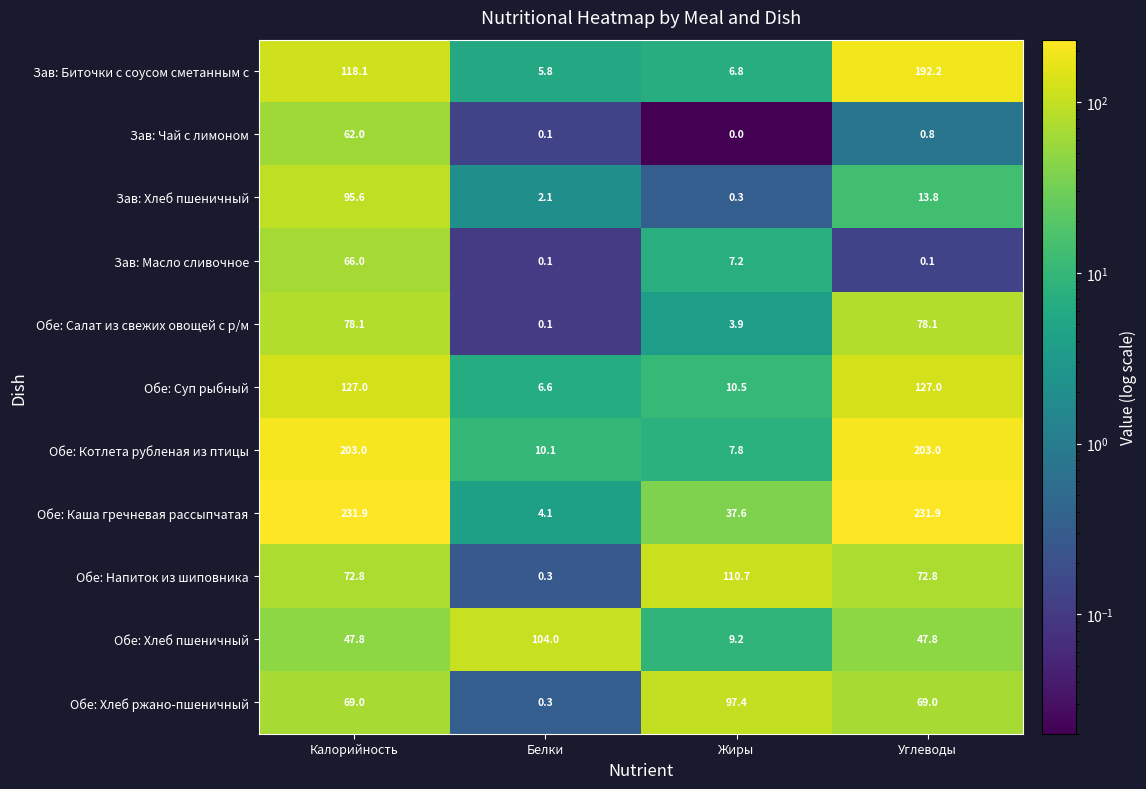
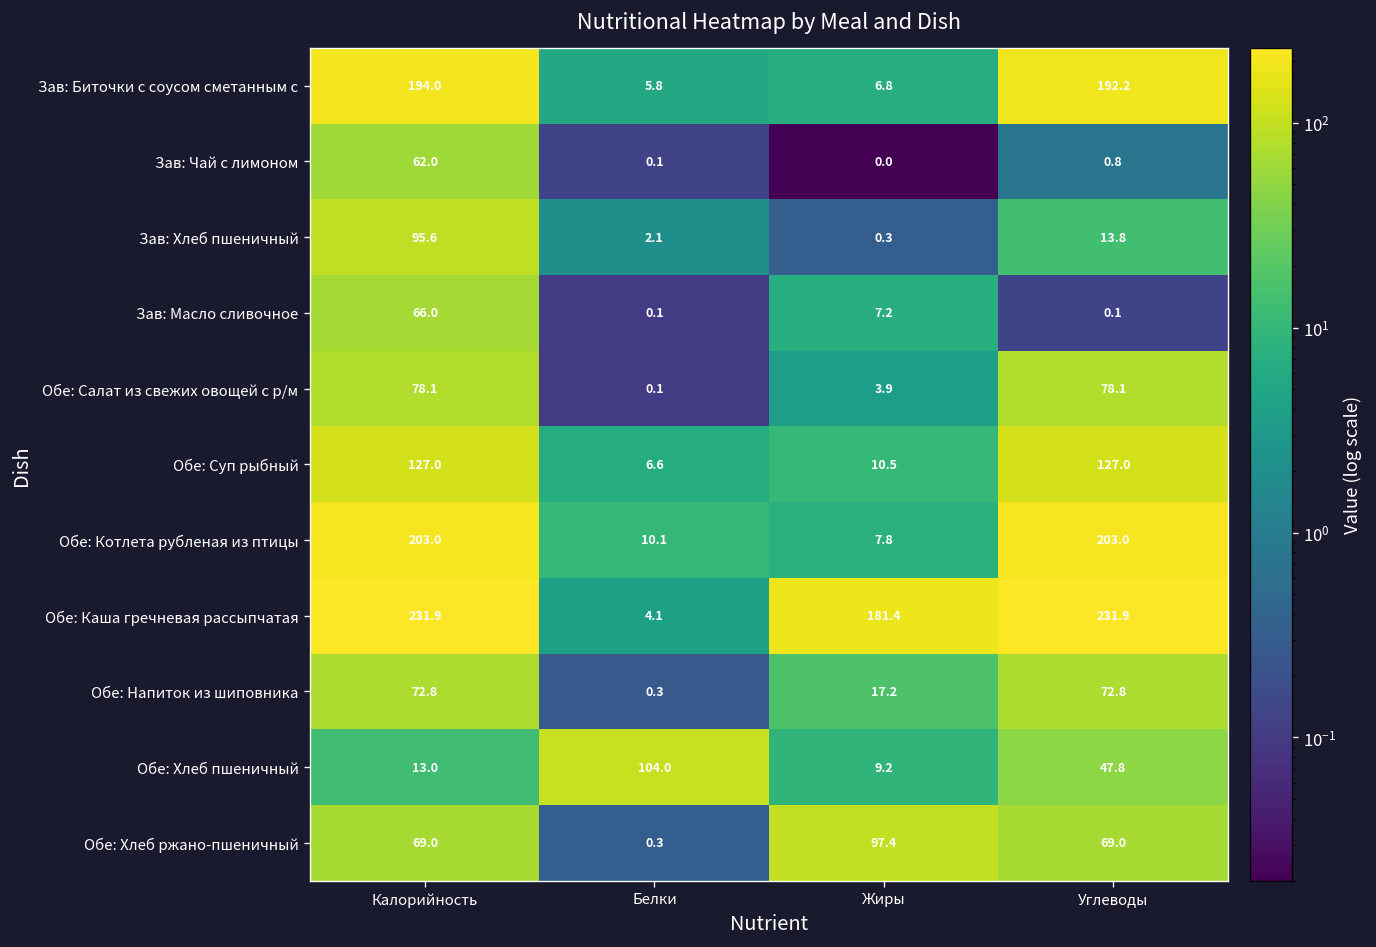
Зав: Биточки с соусом сметанным с, Калорийность: 118.1 -> 194.0
Обе: Каша гречневая рассыпчатая, Жиры: 37.6 -> 181.4
Обе: Напиток из шиповника, Жиры: 110.7 -> 17.2
Обе: Хлеб пшеничный, Калорийность: 47.8 -> 13.0
